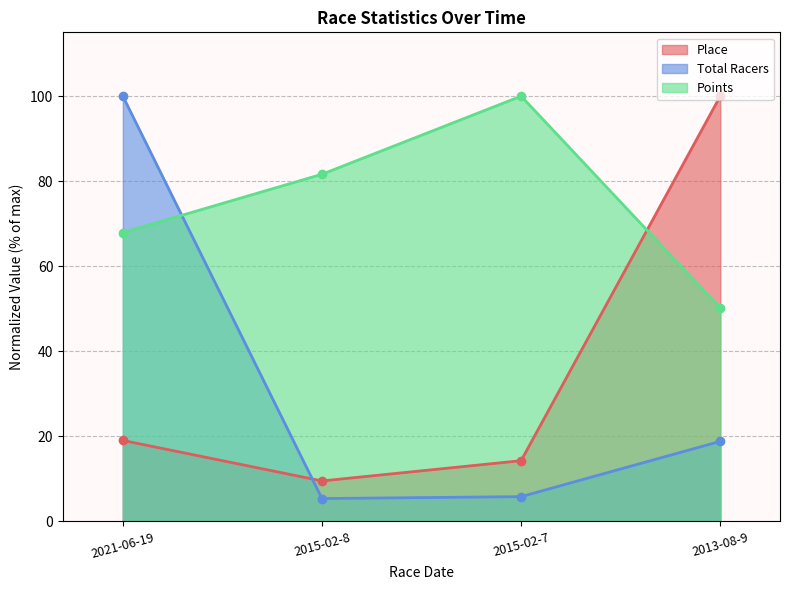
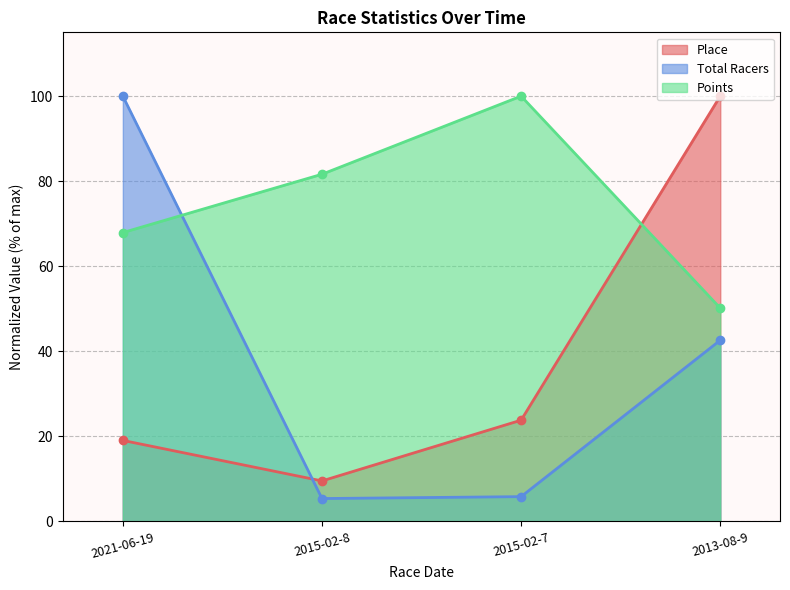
Place, 2015-02-7: 14 -> 24
Total Racers, 2013-08-9: 19 -> 43
